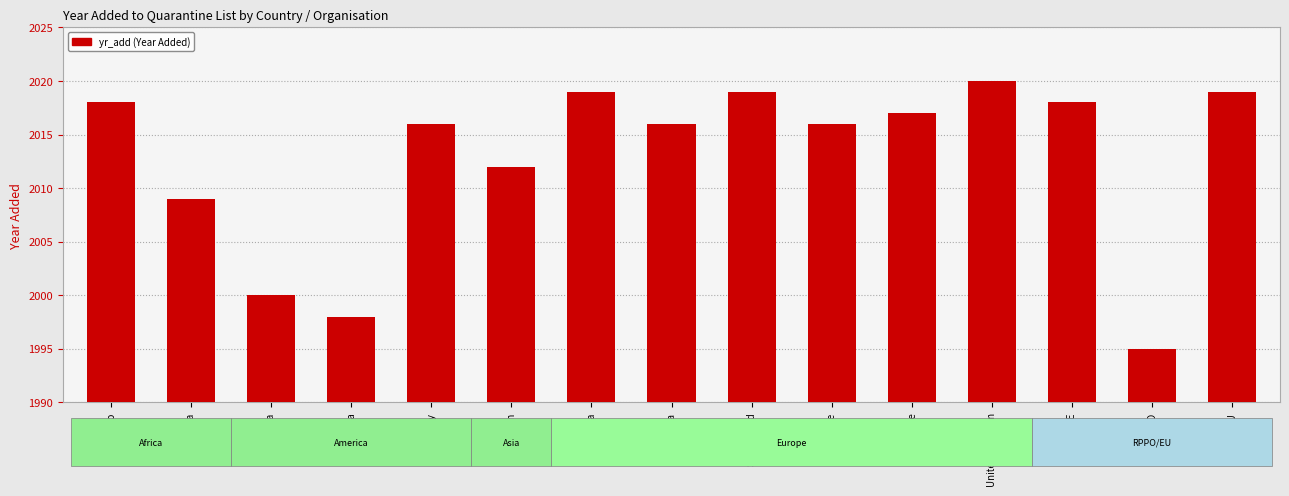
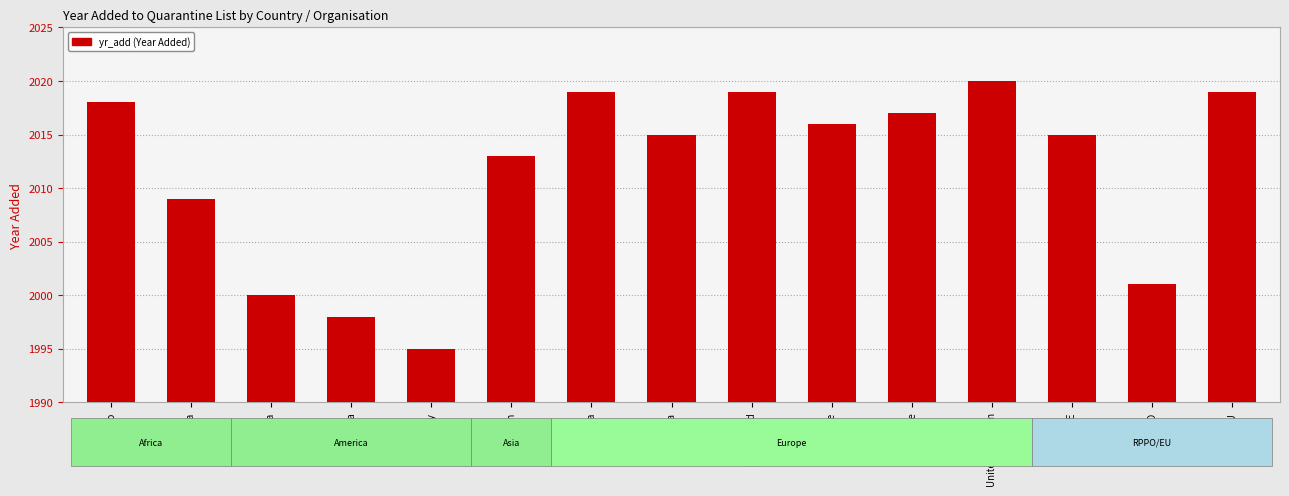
Paraguay: 2016 -> 1995
Jordan: 2012 -> 2013
Serbia: 2016 -> 2015
COSAVE: 2018 -> 2015
EPPO: 1995 -> 2001
